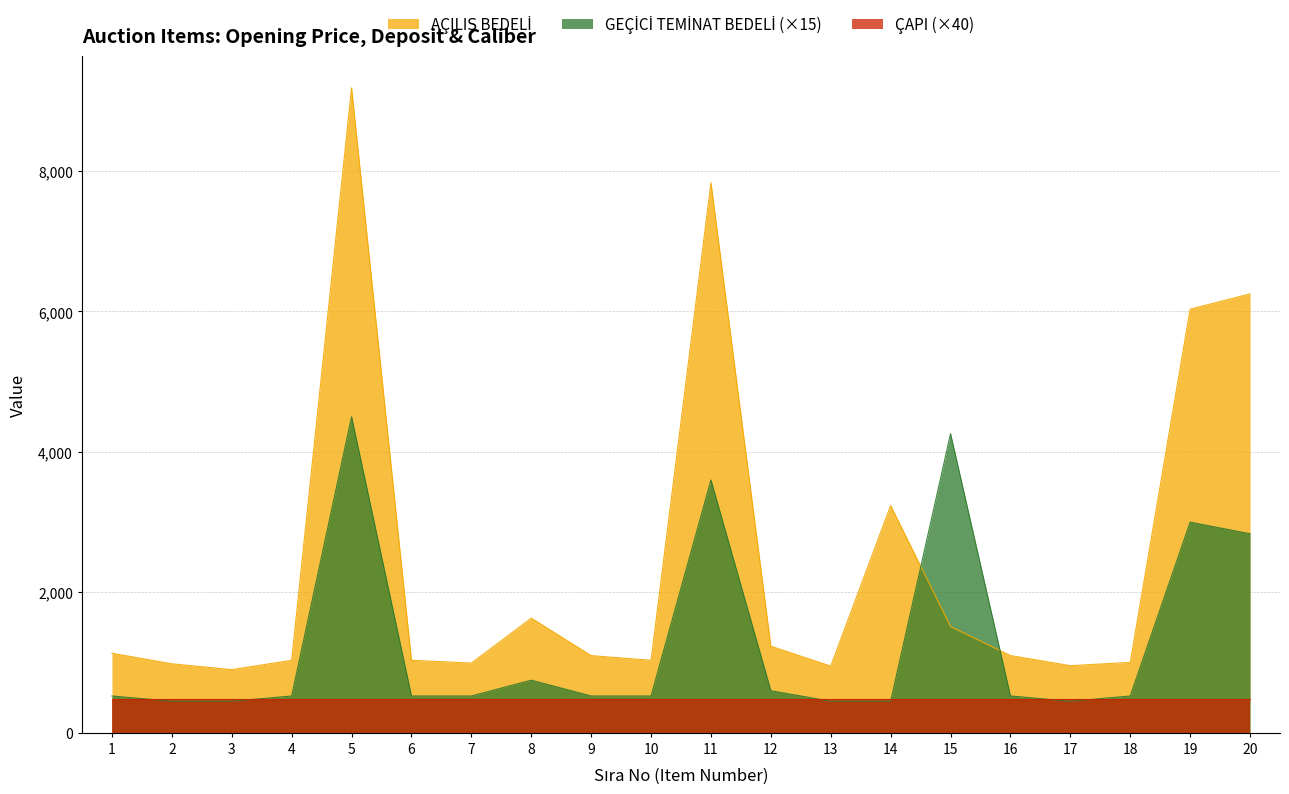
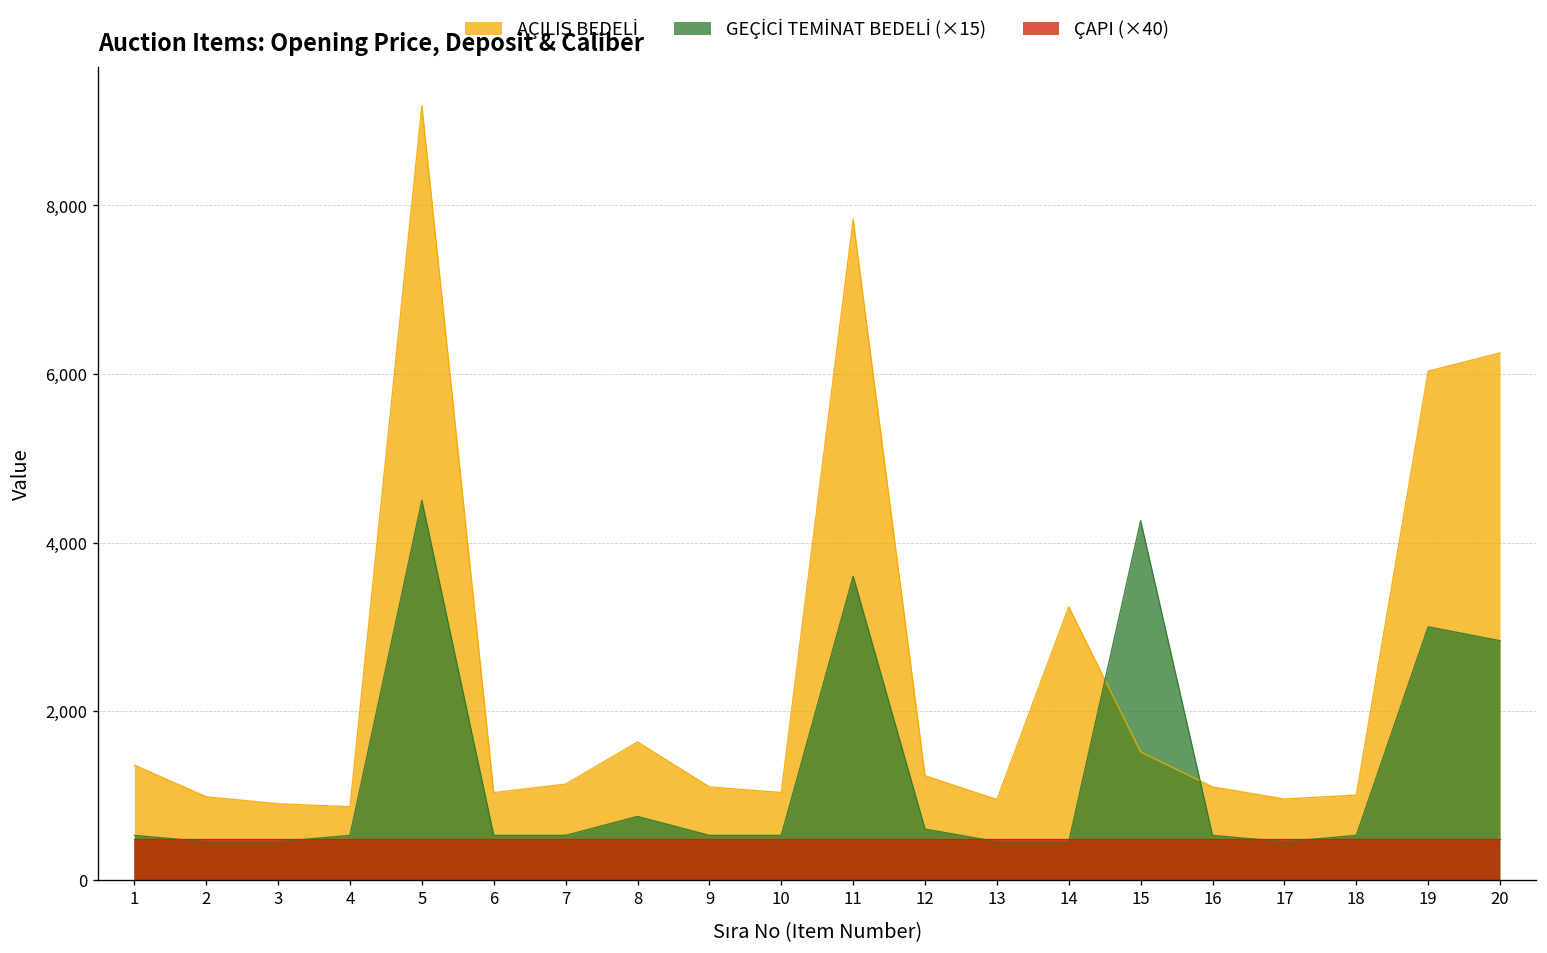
AÇILIŞ BEDELİ, 1: 1,100 -> 1,400
AÇILIŞ BEDELİ, 4: 1,000 -> 900
AÇILIŞ BEDELİ, 7: 1,000 -> 1,100
